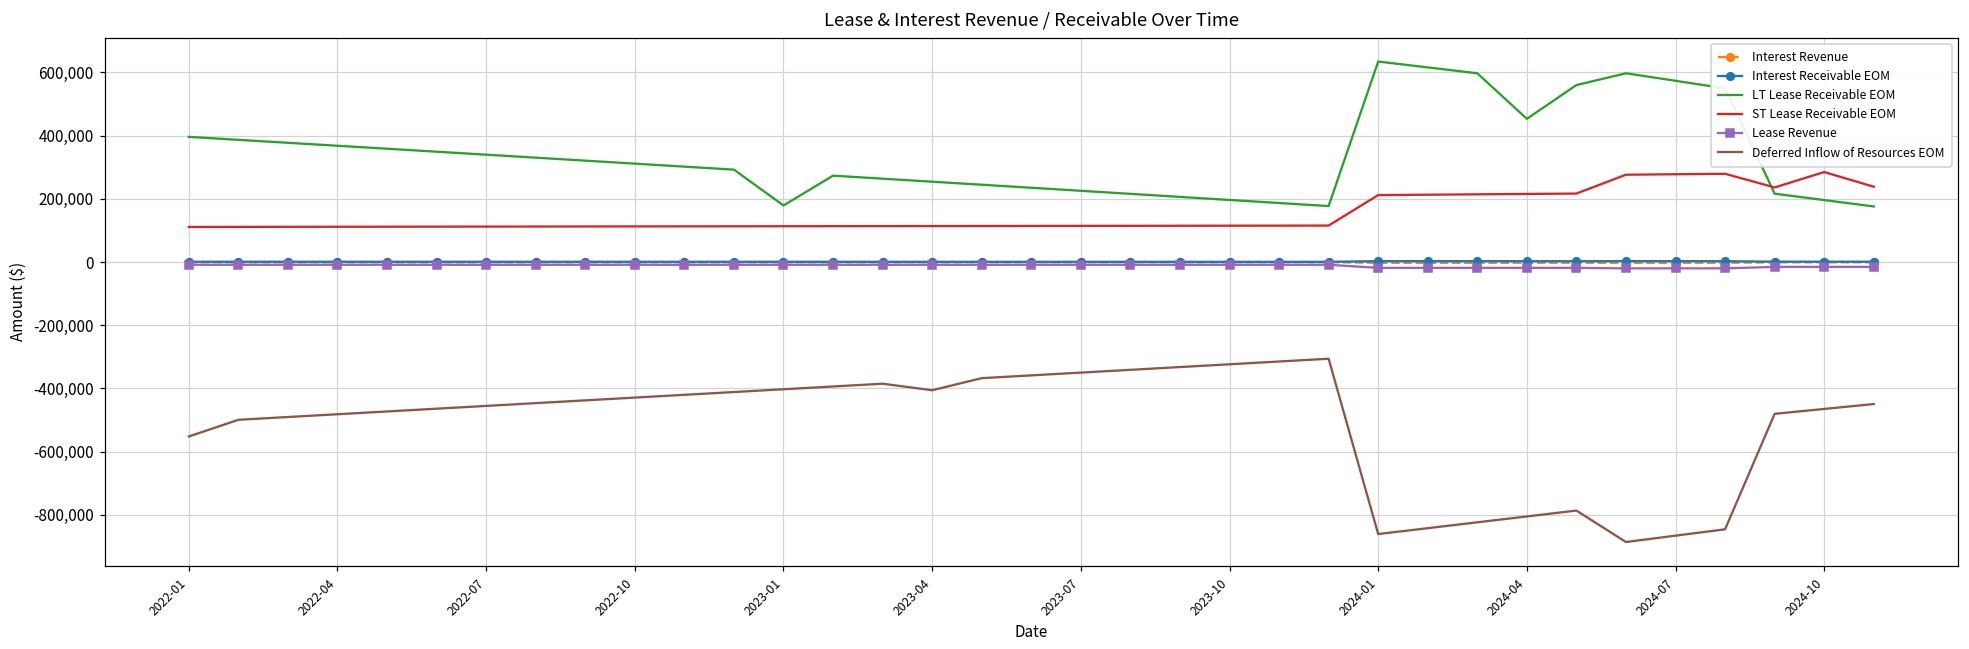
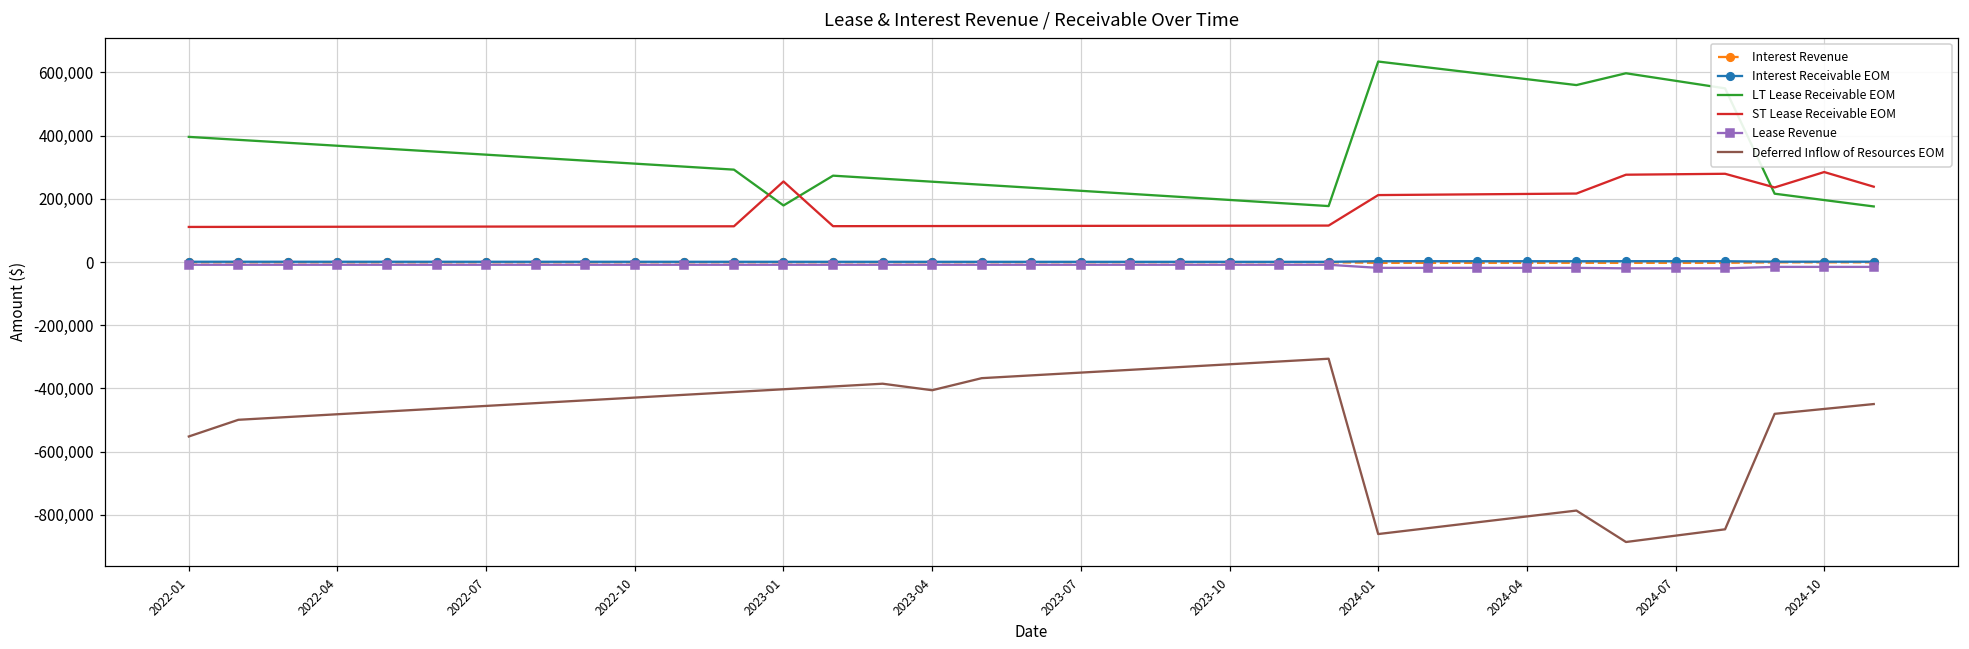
ST Lease Receivable EOM, 2023-01: 110,000 -> 250,000
LT Lease Receivable EOM, 2024-04: 450,000 -> 580,000
